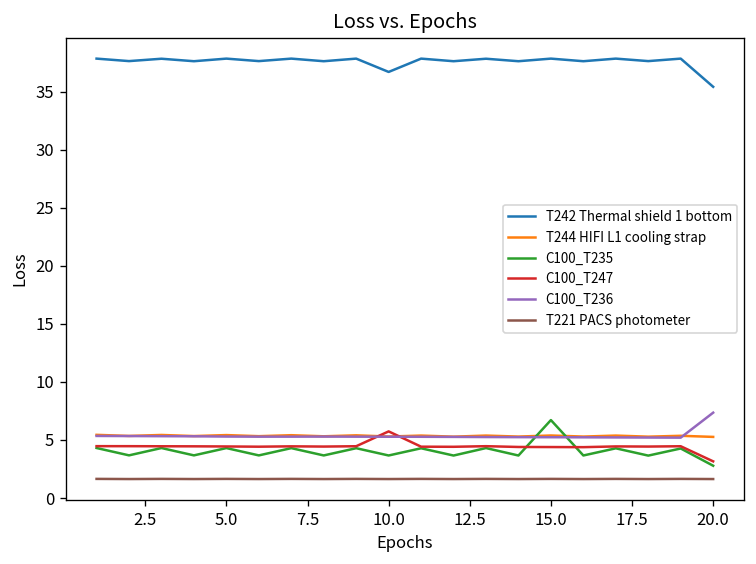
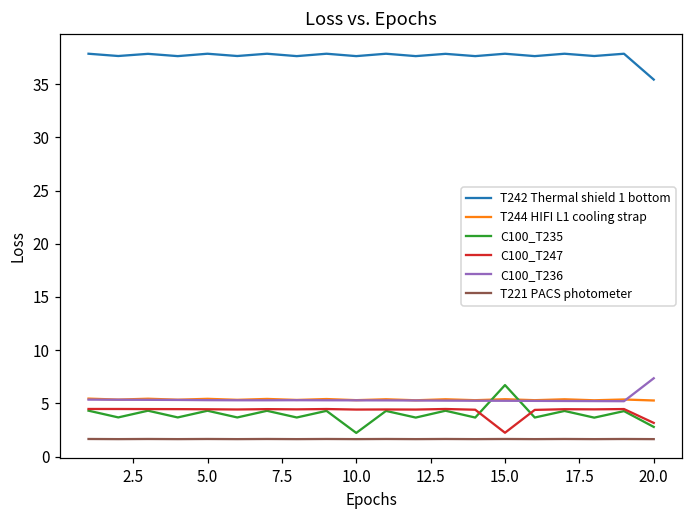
T242 Thermal shield 1 bottom, 10.0: 37 -> 38
C100_T235, 10.0: 4 -> 2
C100_T247, 10.0: 6 -> 4
C100_T247, 15.0: 4 -> 2
